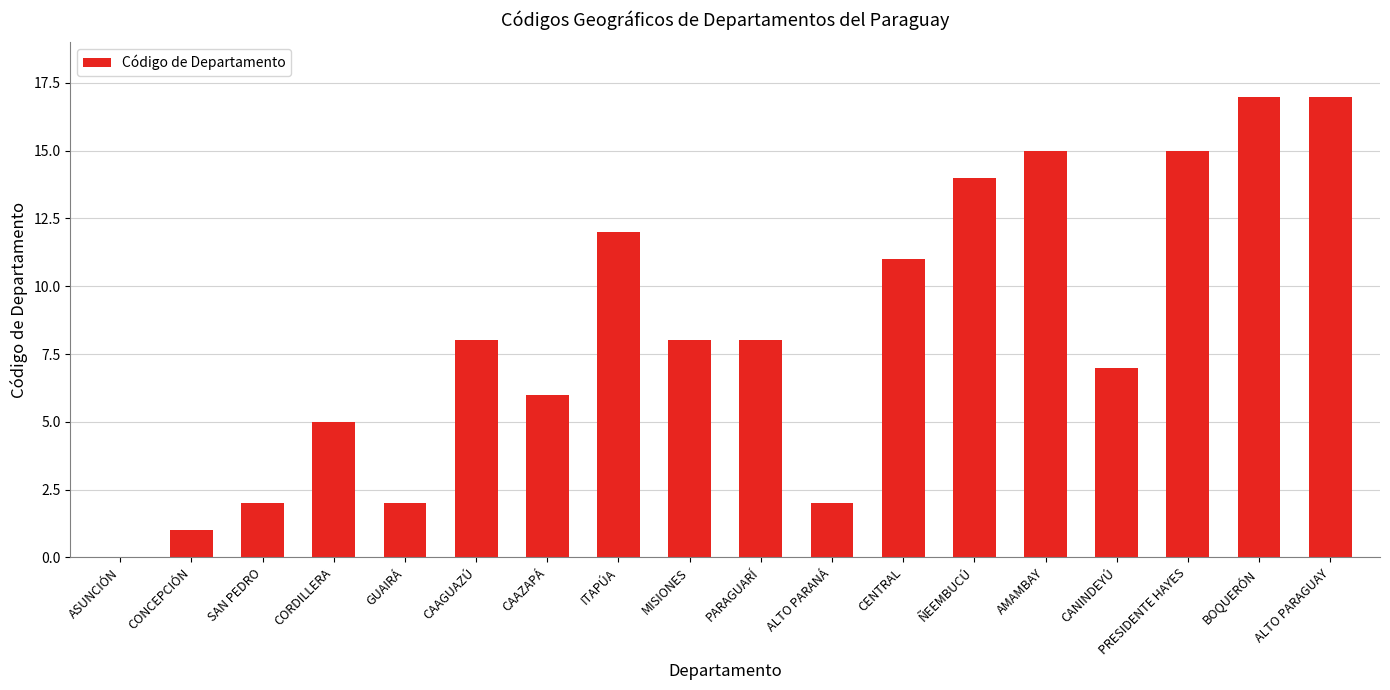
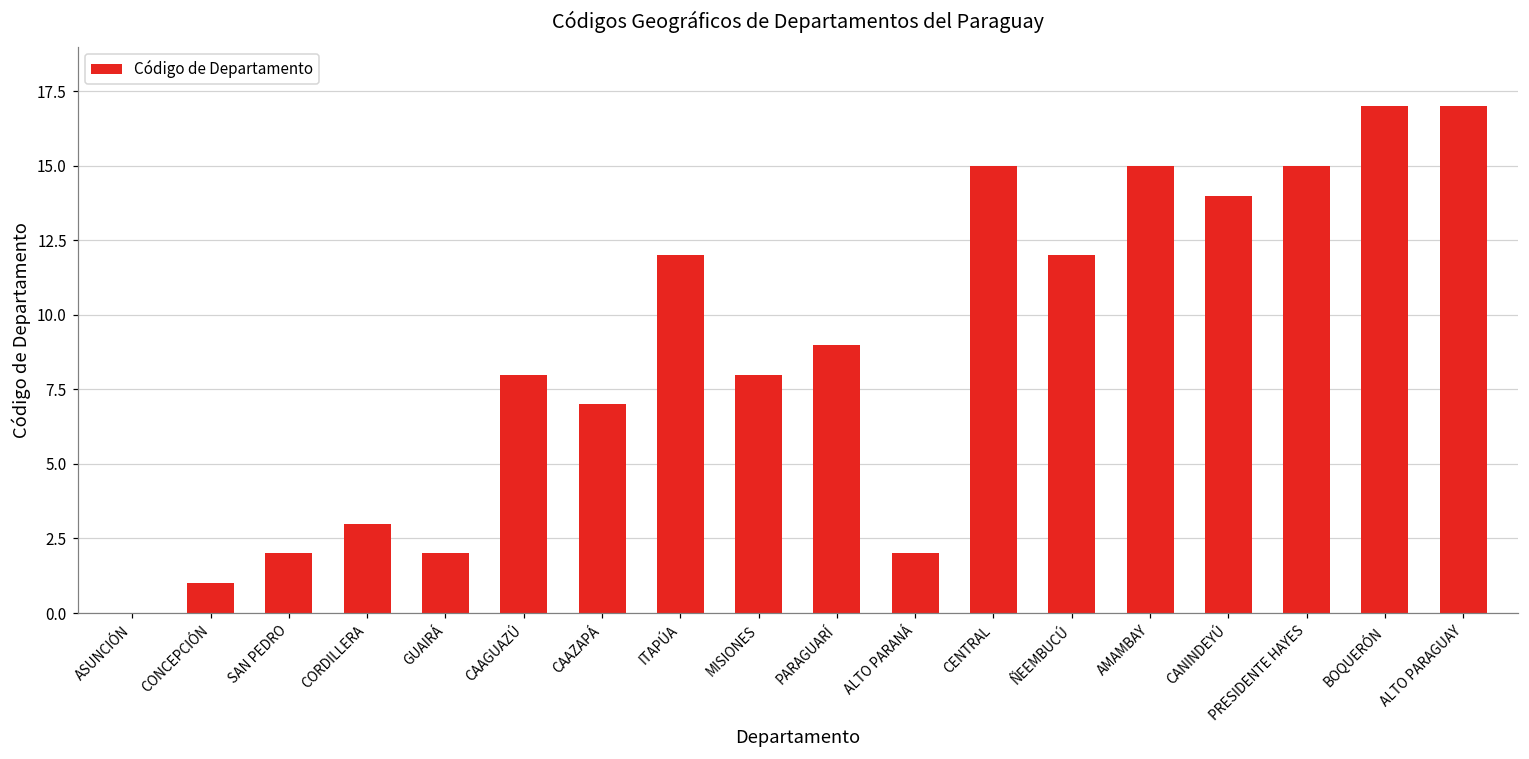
CORDILLERA: 5 -> 3
CAAZAPÁ: 6 -> 7
PARAGUARÍ: 8 -> 9
CENTRAL: 11 -> 15
ÑEEMBUCÚ: 14 -> 12
CANINDEYÚ: 7 -> 14
